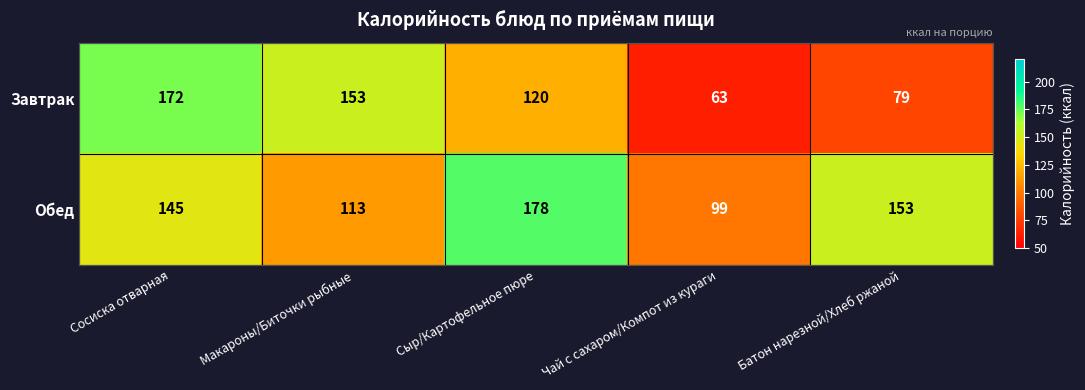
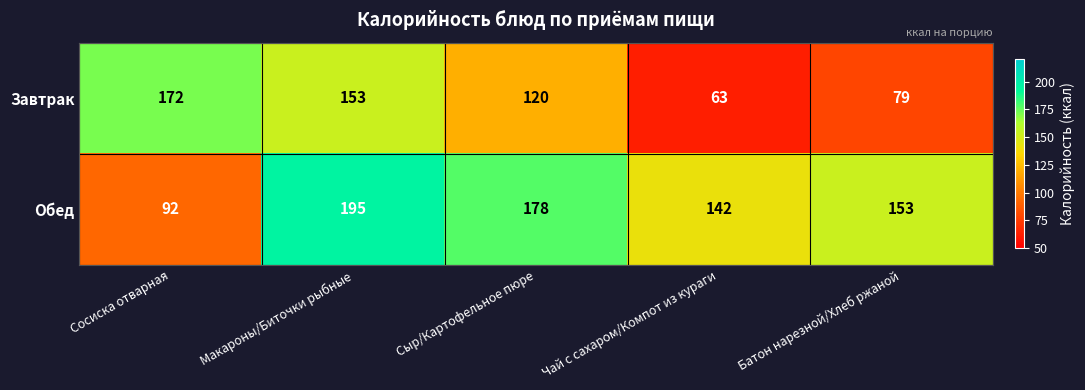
Обед, Сосиска отварная: 145 -> 92
Обед, Макароны/Биточки рыбные: 113 -> 195
Обед, Чай с сахаром/Компот из кураги: 99 -> 142
